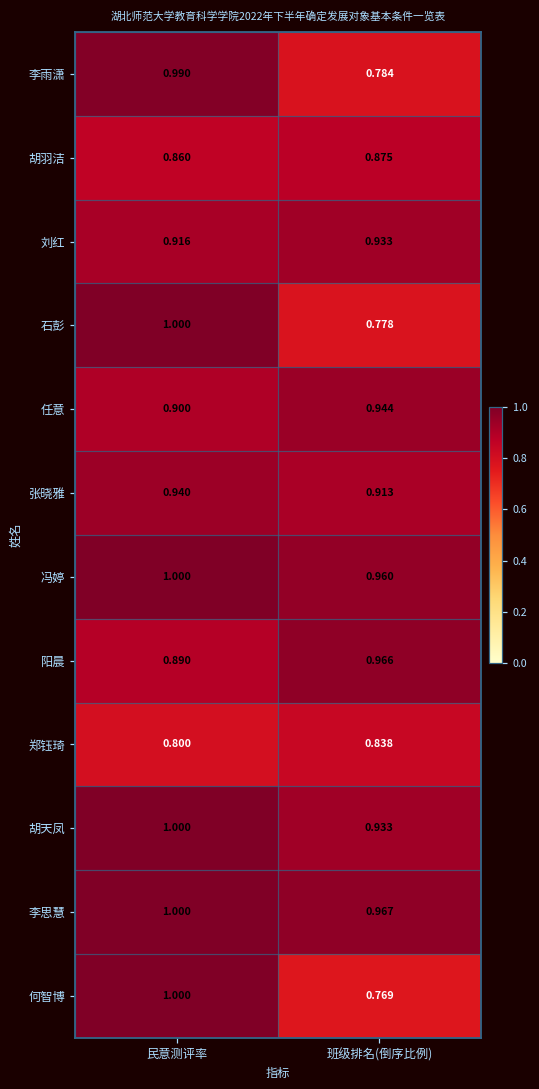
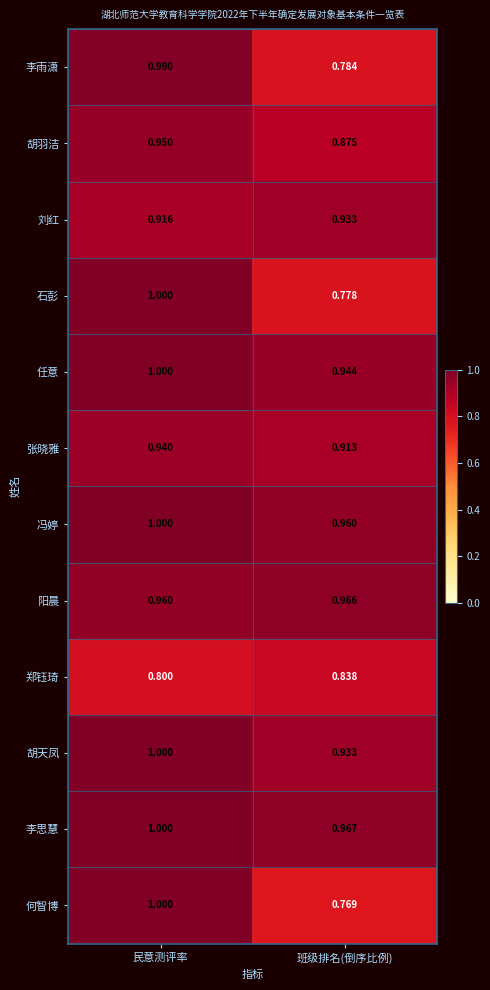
胡羽洁, 民意测评率: 0.860 -> 0.950
任意, 民意测评率: 0.900 -> 1.000
阳晨, 民意测评率: 0.890 -> 0.960
